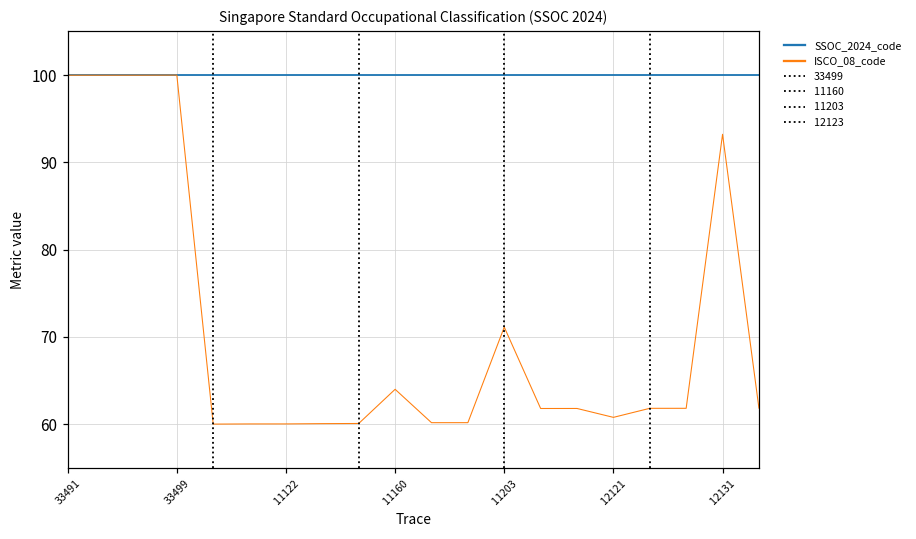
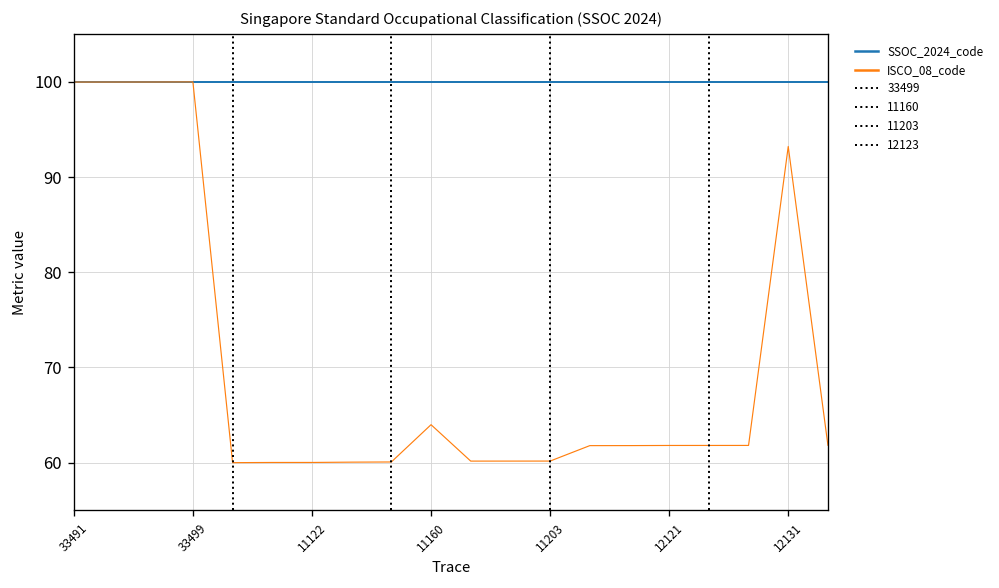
ISCO_08_code, 11203: 71 -> 60
ISCO_08_code, 12121: 61 -> 62
